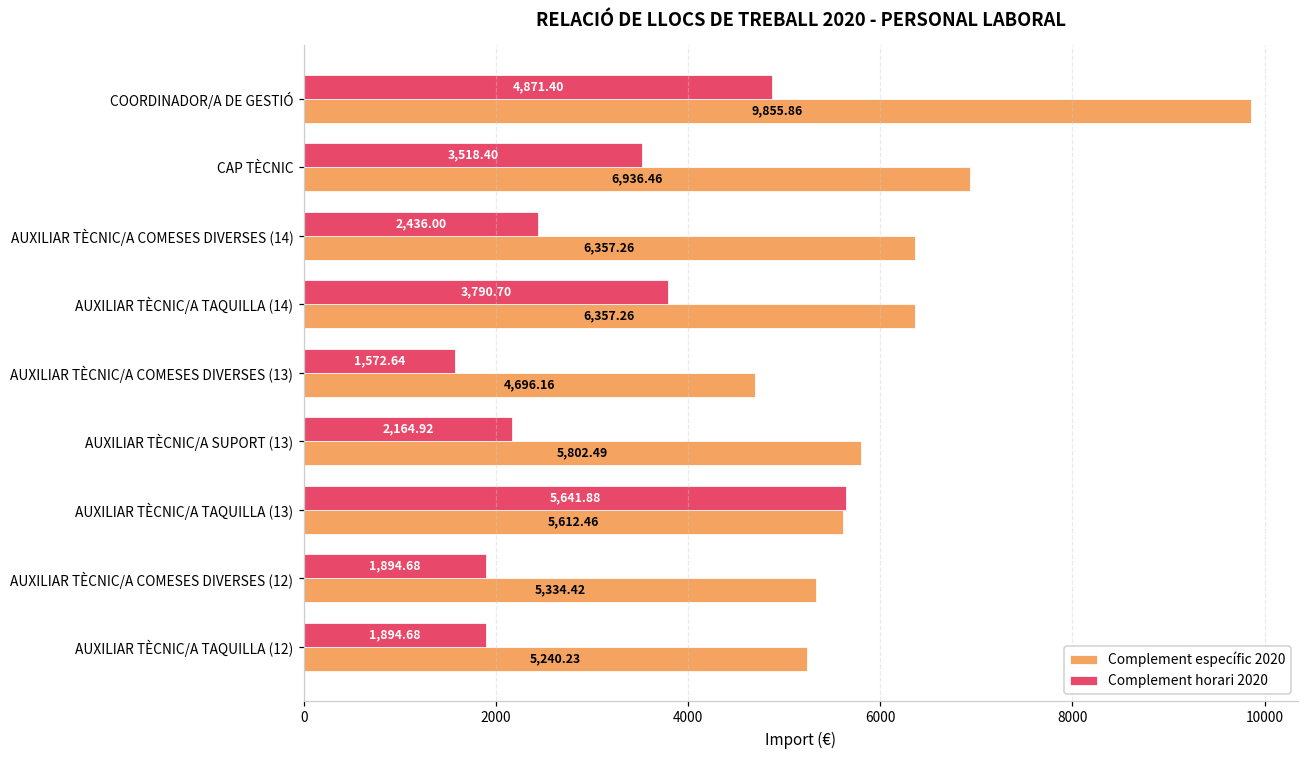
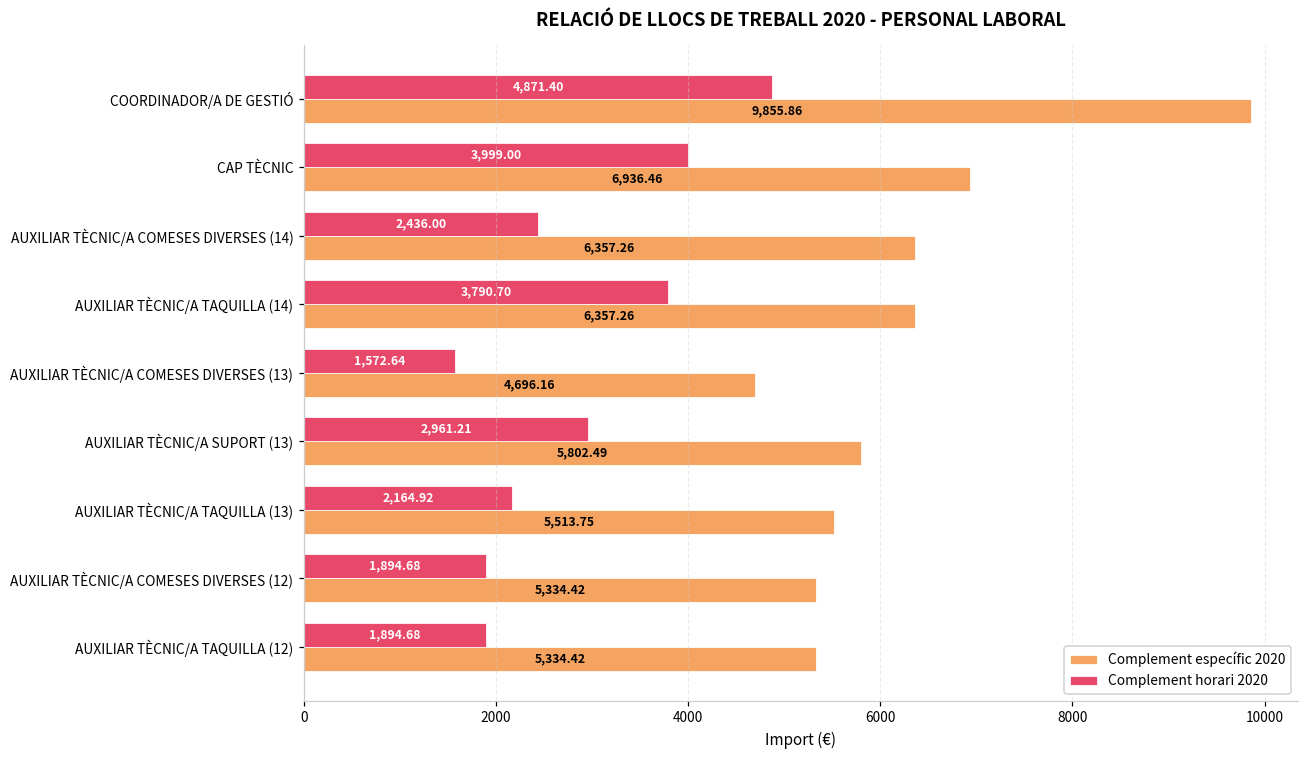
Complement horari 2020, CAP TÈCNIC: 3,518.40 -> 3,999.00
Complement horari 2020, AUXILIAR TÈCNIC/A SUPORT (13): 2,164.92 -> 2,961.21
Complement horari 2020, AUXILIAR TÈCNIC/A TAQUILLA (13): 5,641.88 -> 2,164.92
Complement específic 2020, AUXILIAR TÈCNIC/A TAQUILLA (13): 5,612.46 -> 5,513.75
Complement específic 2020, AUXILIAR TÈCNIC/A TAQUILLA (12): 5,240.23 -> 5,334.42
